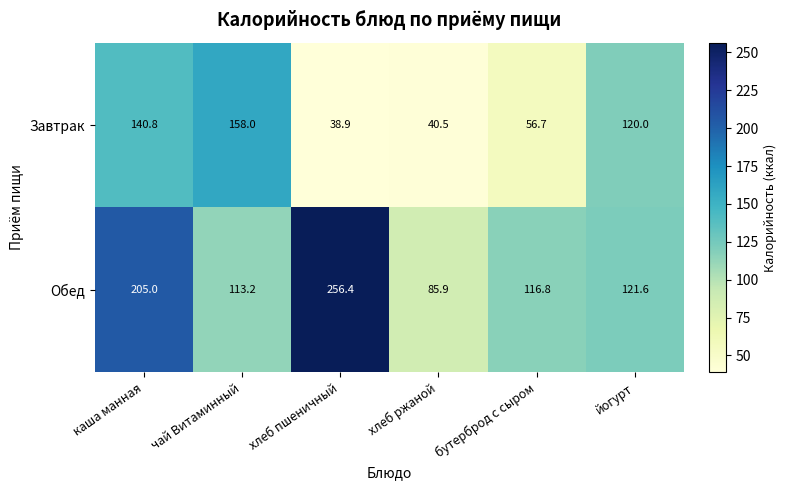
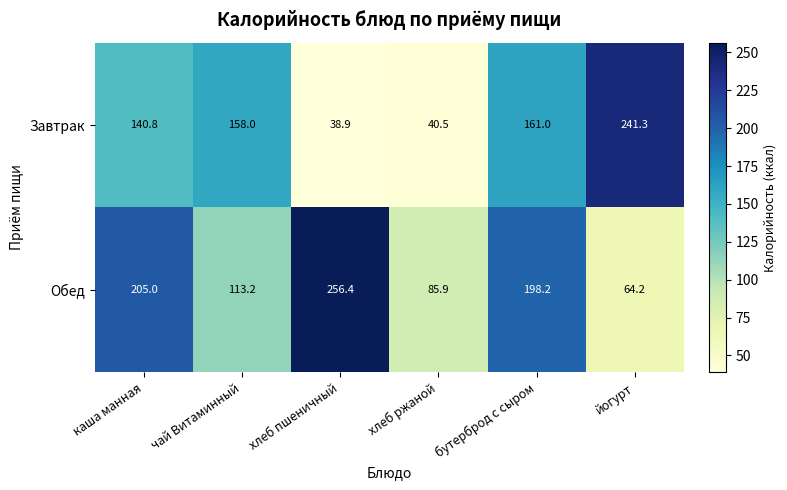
Завтрак, бутерброд с сыром: 56.7 -> 161.0
Завтрак, йогурт: 120.0 -> 241.3
Обед, бутерброд с сыром: 116.8 -> 198.2
Обед, йогурт: 121.6 -> 64.2
